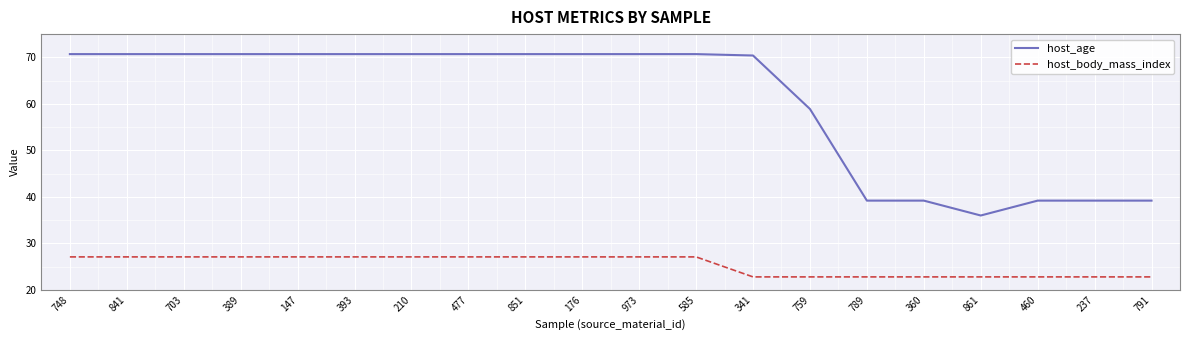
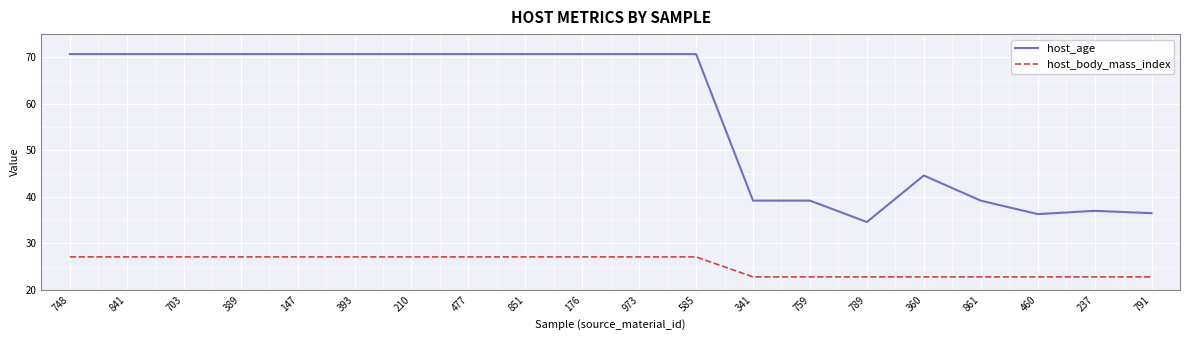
host_age, 341: 70 -> 39
host_age, 759: 59 -> 39
host_age, 789: 39 -> 35
host_age, 360: 39 -> 45
host_age, 861: 36 -> 39
host_age, 460: 39 -> 36
host_age, 237: 39 -> 37
host_age, 791: 39 -> 37
